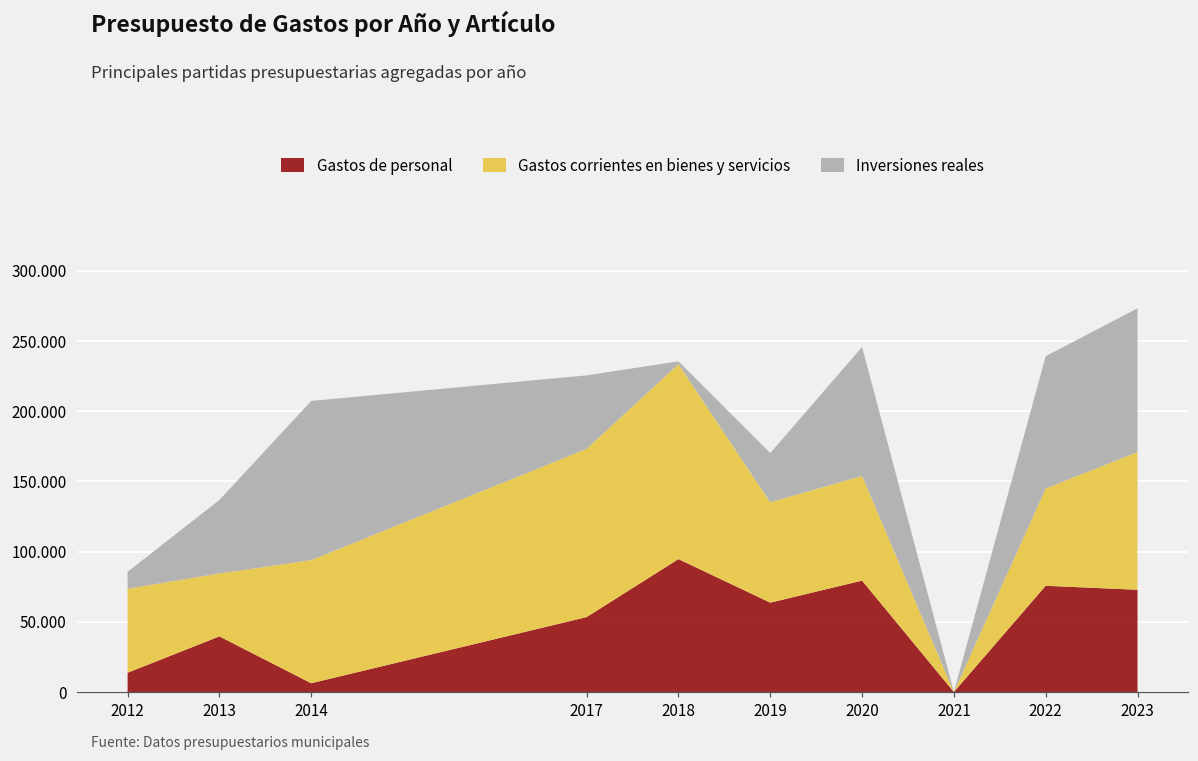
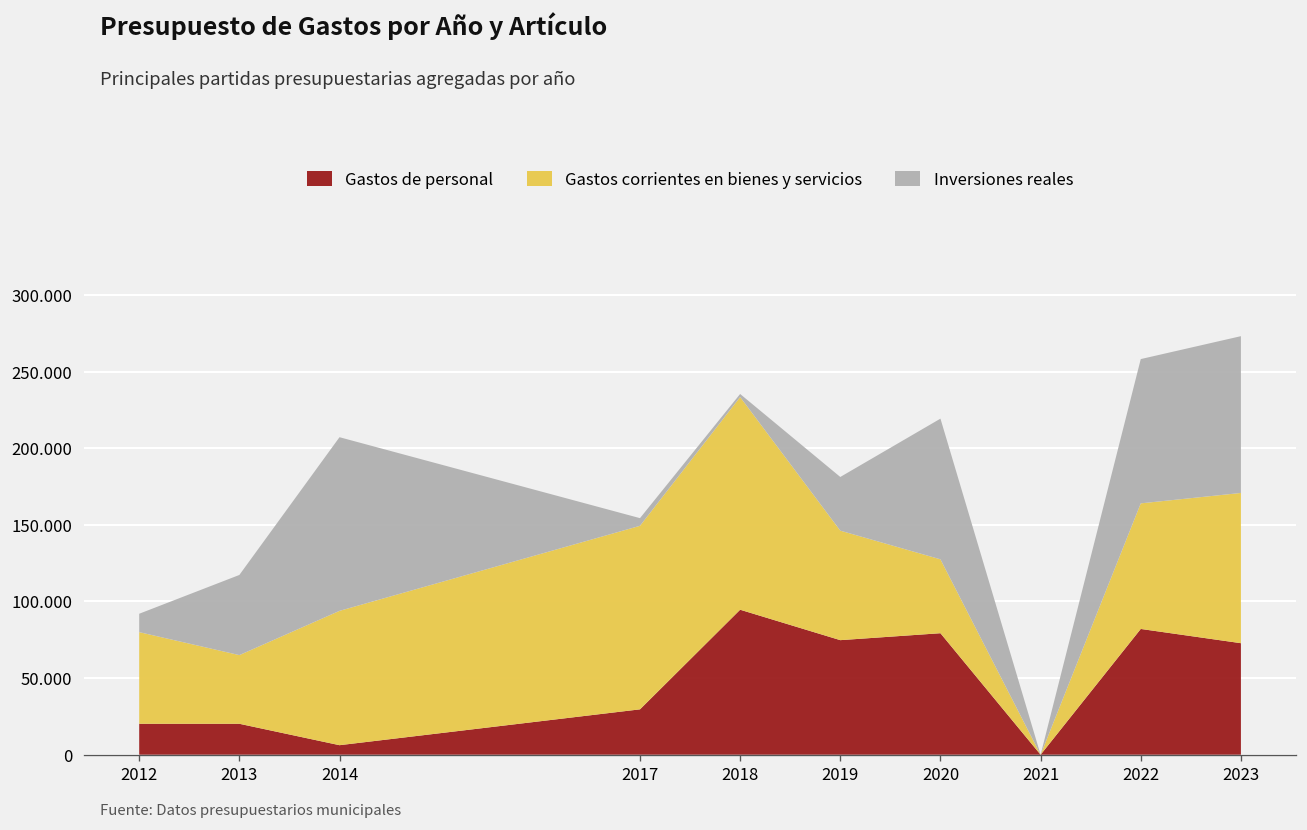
Gastos de personal, 2012: 14 -> 20
Gastos de personal, 2013: 40 -> 20
Gastos de personal, 2017: 53 -> 30
Inversiones reales, 2017: 52 -> 5
Gastos de personal, 2019: 64 -> 75
Gastos corrientes en bienes y servicios, 2020: 75 -> 48
Gastos de personal, 2022: 76 -> 82
Gastos corrientes en bienes y servicios, 2022: 69 -> 82
